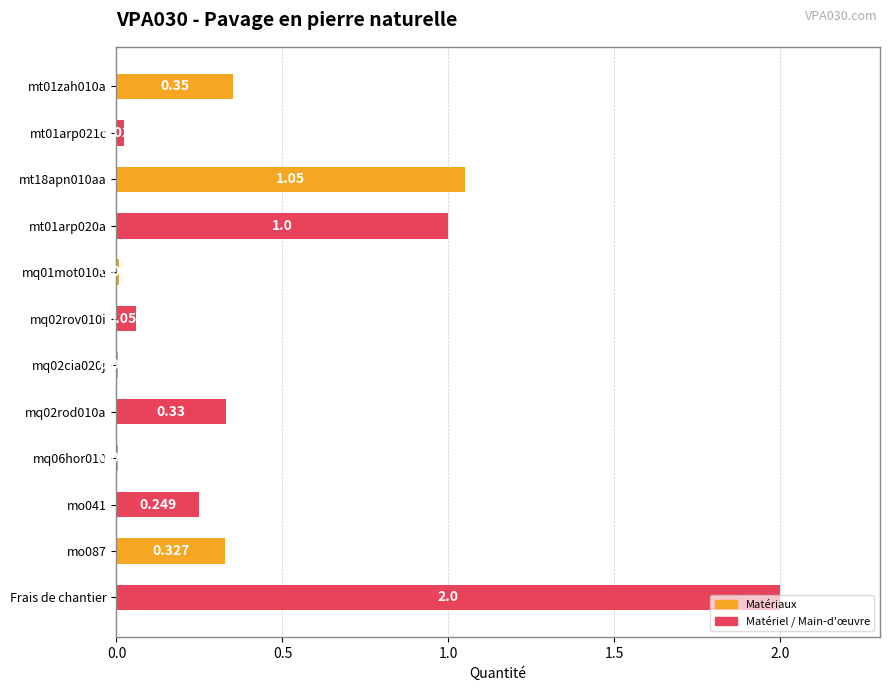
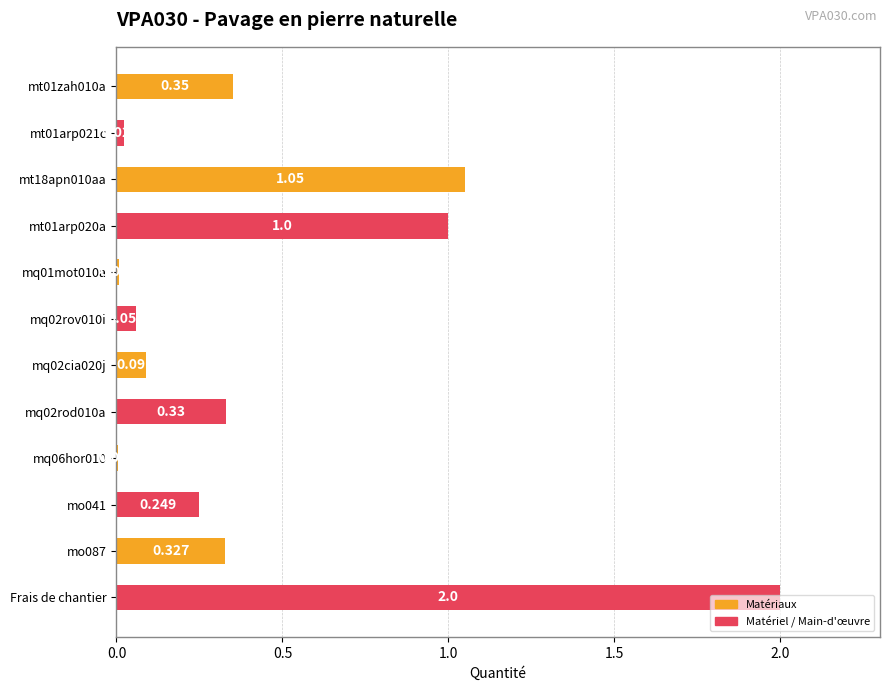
mq02cia020j: 0.01 -> 0.09
